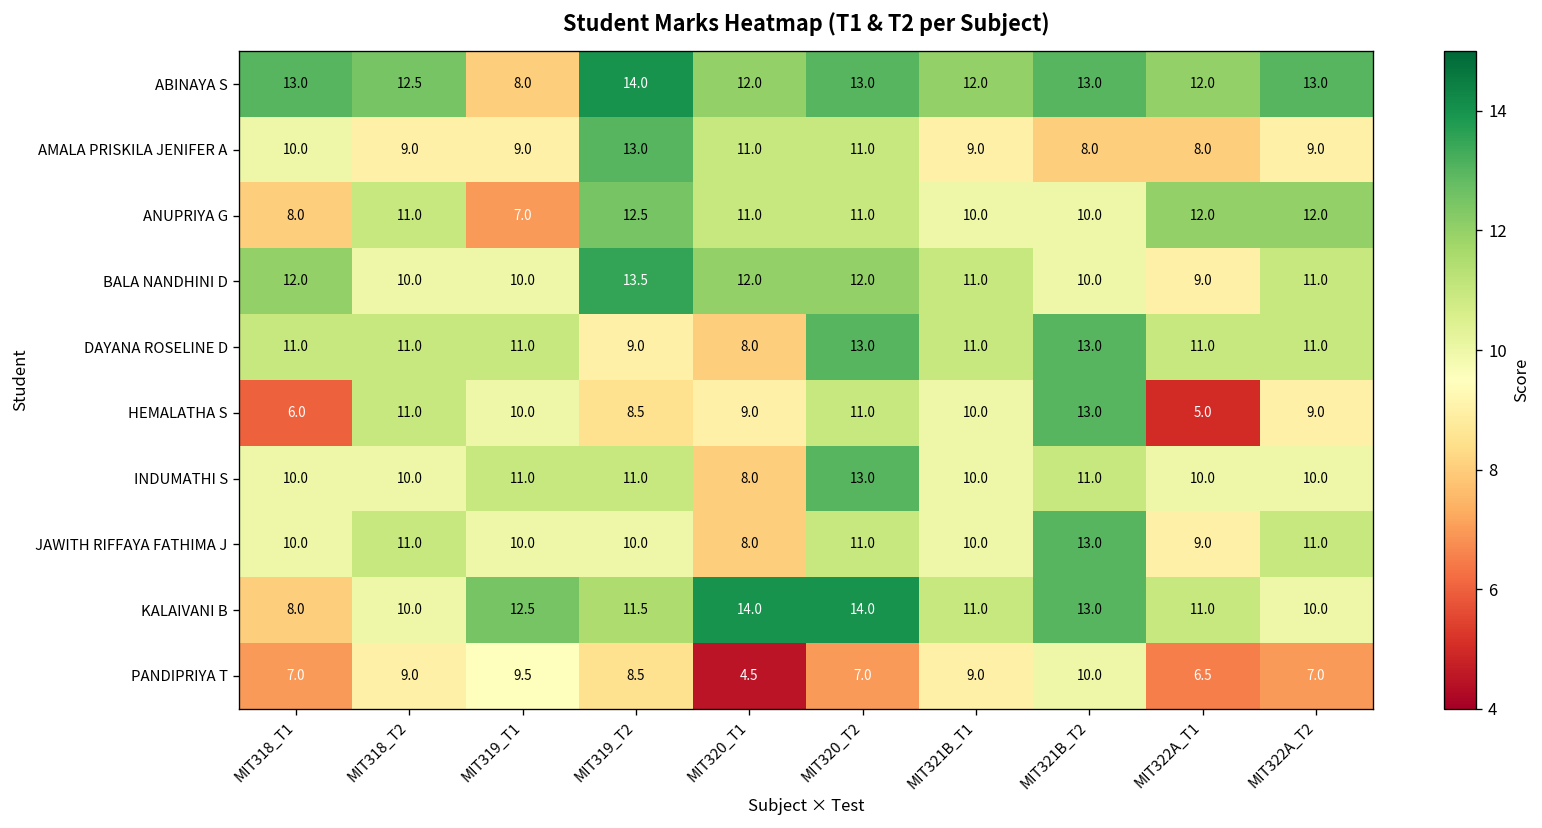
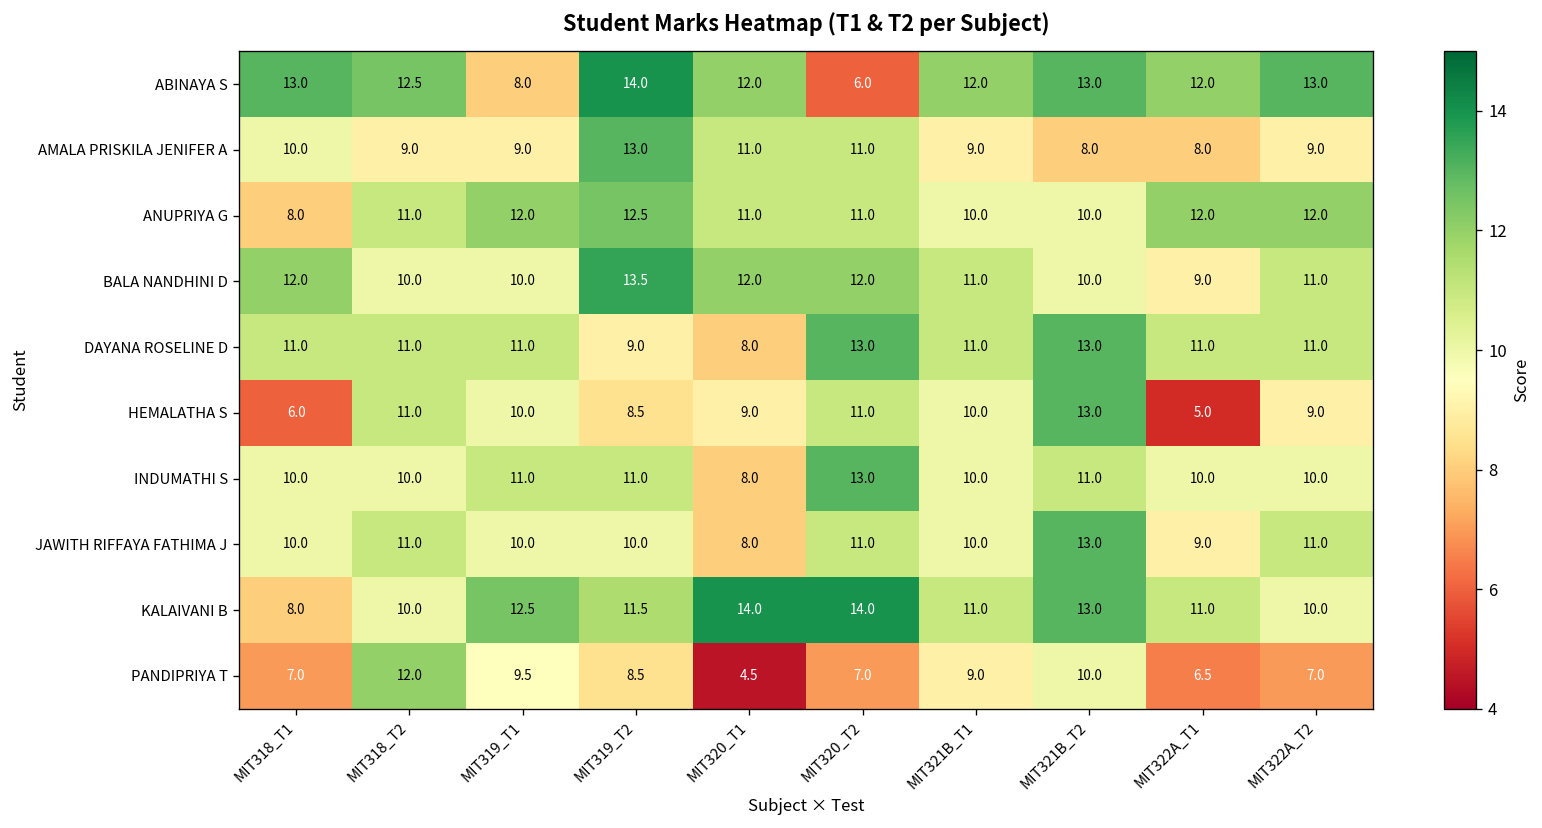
ABINAYA S, MIT320_T2: 13.0 -> 6.0
ANUPRIYA G, MIT319_T1: 7.0 -> 12.0
PANDIPRIYA T, MIT318_T2: 9.0 -> 12.0
